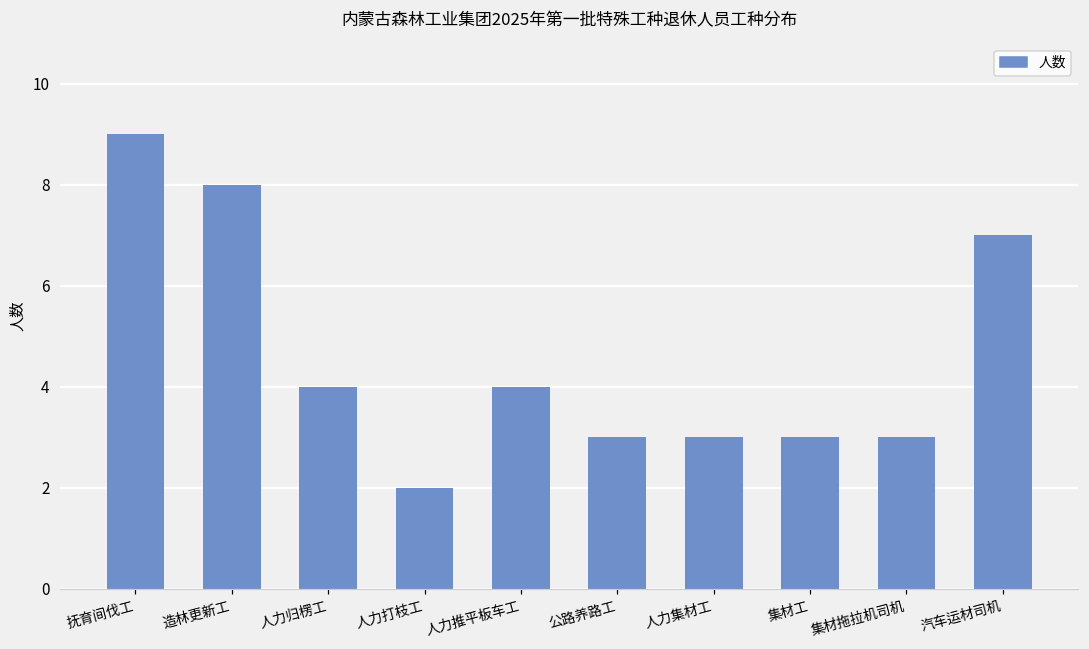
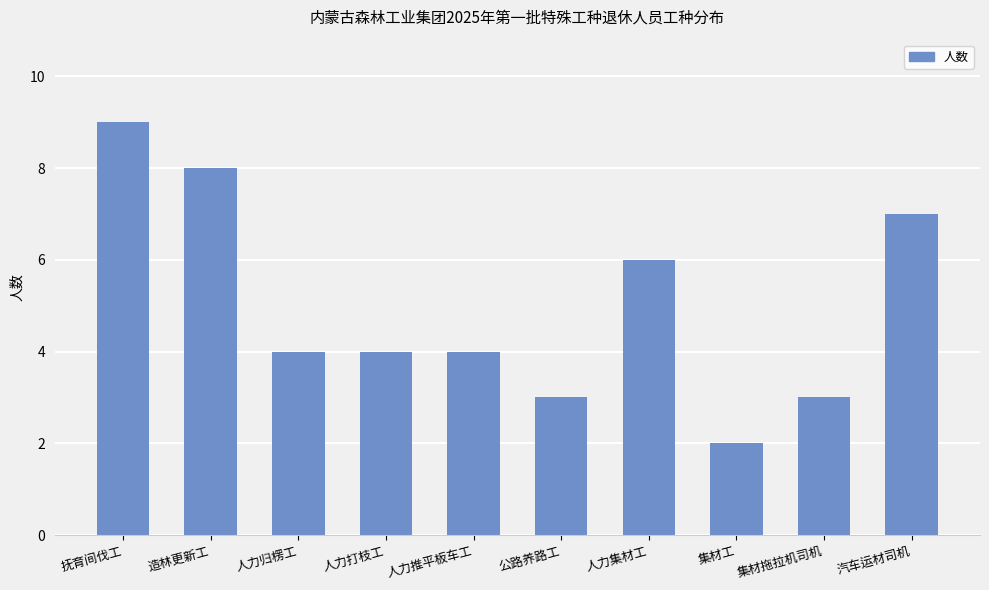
人力打枝工: 2 -> 4
人力集材工: 3 -> 6
集材工: 3 -> 2
